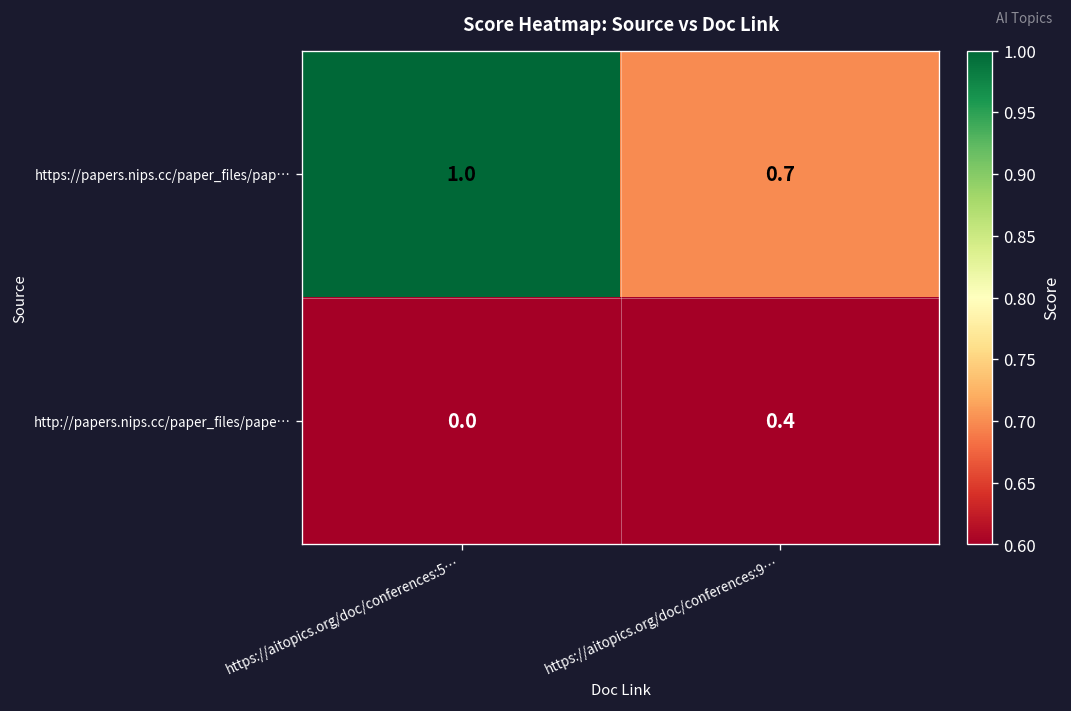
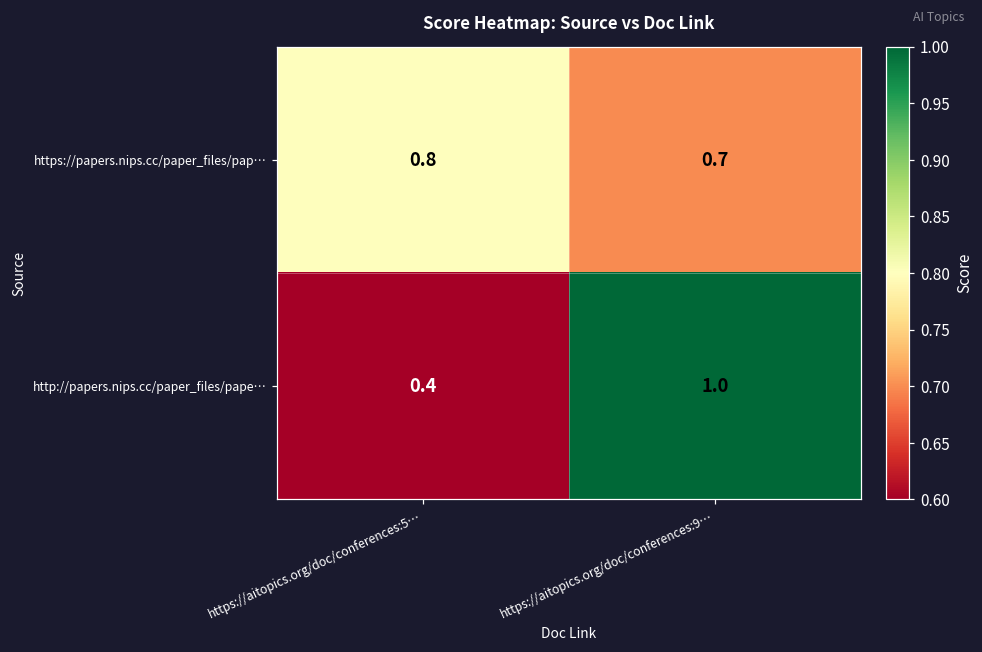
https://papers.nips.cc/paper_files/pap…, https://aitopics.org/doc/conferences:5…: 1.0 -> 0.8
http://papers.nips.cc/paper_files/pape…, https://aitopics.org/doc/conferences:5…: 0.0 -> 0.4
http://papers.nips.cc/paper_files/pape…, https://aitopics.org/doc/conferences:9…: 0.4 -> 1.0
